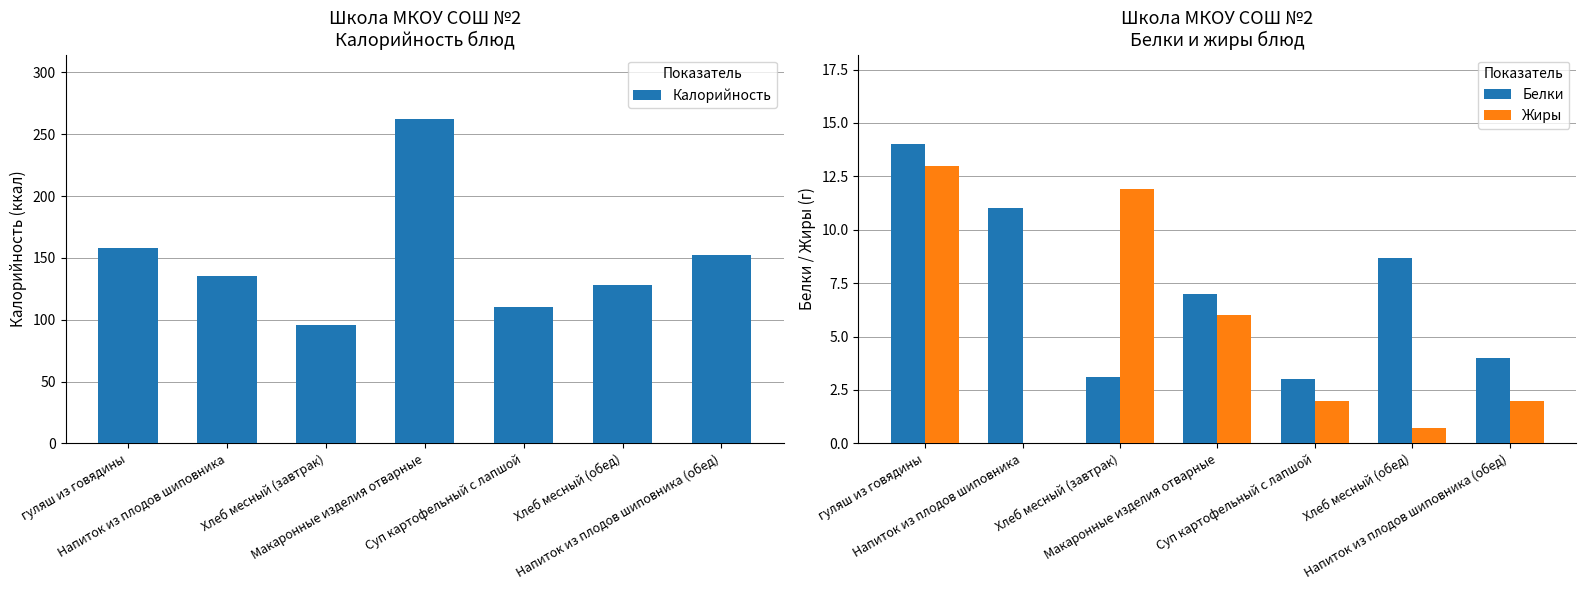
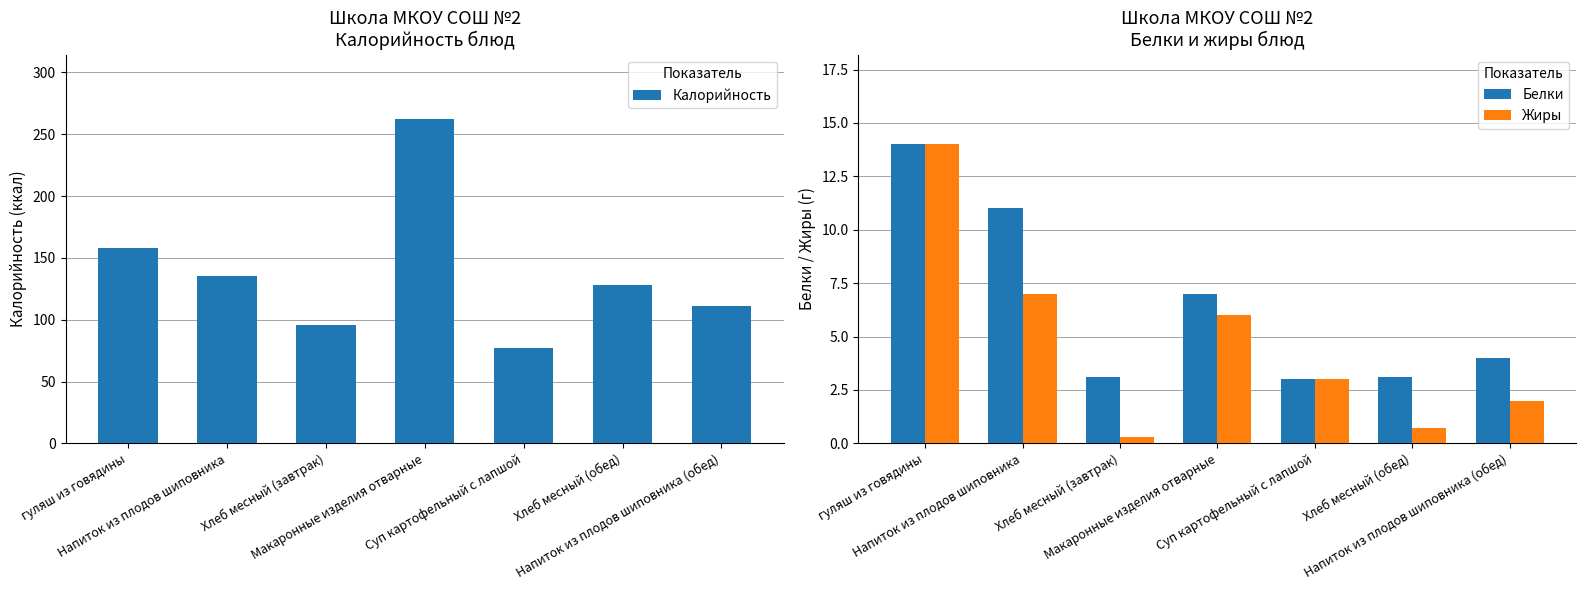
Школа МКОУ СОШ №2 Калорийность блюд, Суп картофельный с лапшой: 110 -> 77
Школа МКОУ СОШ №2 Калорийность блюд, Напиток из плодов шиповника (обед): 152 -> 111
Школа МКОУ СОШ №2 Белки и жиры блюд, Жиры, гуляш из говядины: 13 -> 14
Школа МКОУ СОШ №2 Белки и жиры блюд, Жиры, Напиток из плодов шиповника: 0 -> 7
Школа МКОУ СОШ №2 Белки и жиры блюд, Жиры, Хлеб месный (завтрак): 11.9 -> 0.3
Школа МКОУ СОШ №2 Белки и жиры блюд, Жиры, Суп картофельный с лапшой: 2 -> 3
Школа МКОУ СОШ №2 Белки и жиры блюд, Белки, Хлеб месный (обед): 8.7 -> 3.1
